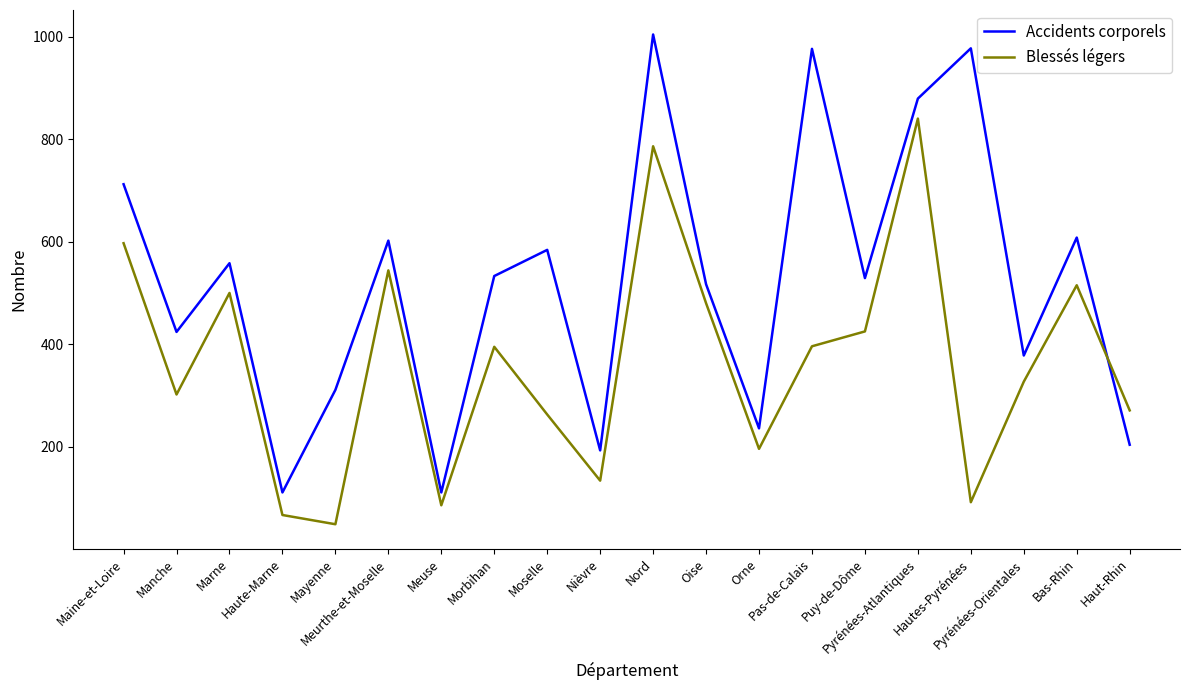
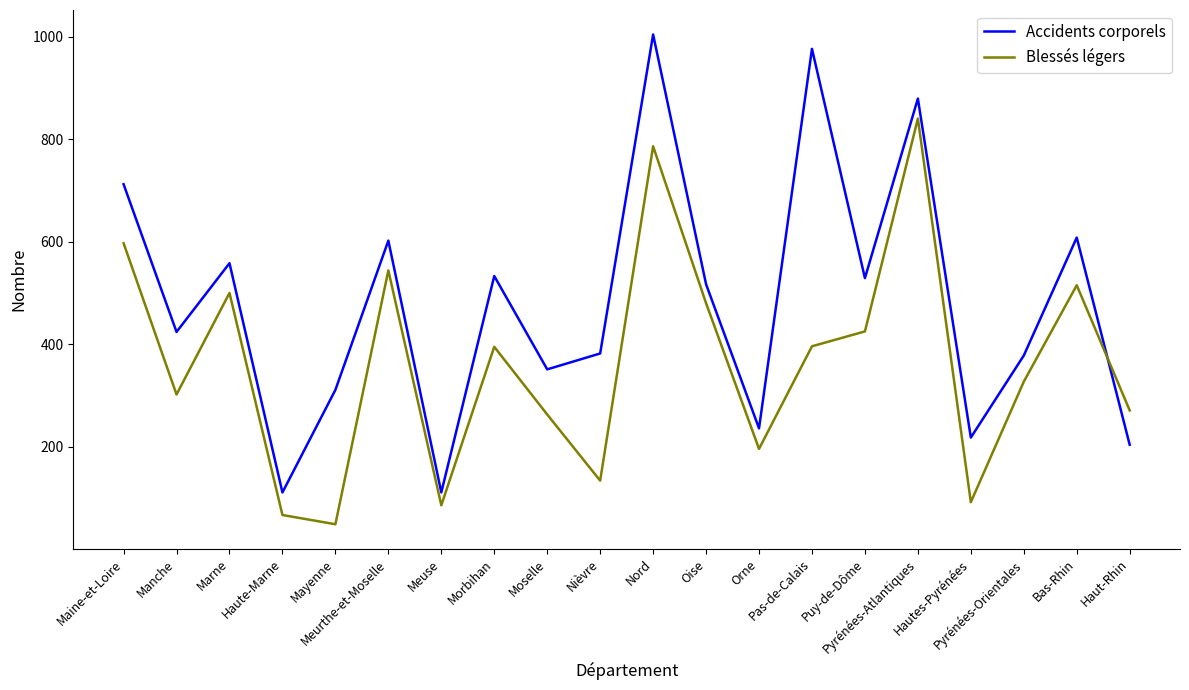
Accidents corporels, Moselle: 580 -> 350
Accidents corporels, Nièvre: 190 -> 380
Accidents corporels, Hautes-Pyrénées: 980 -> 220
